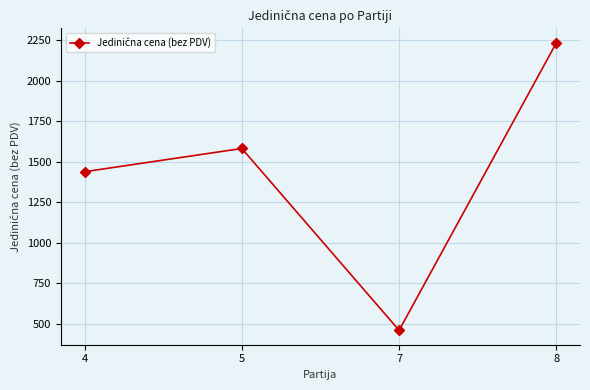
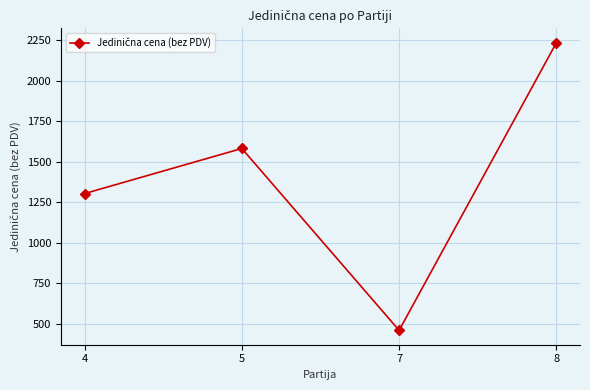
4: 1440 -> 1300
